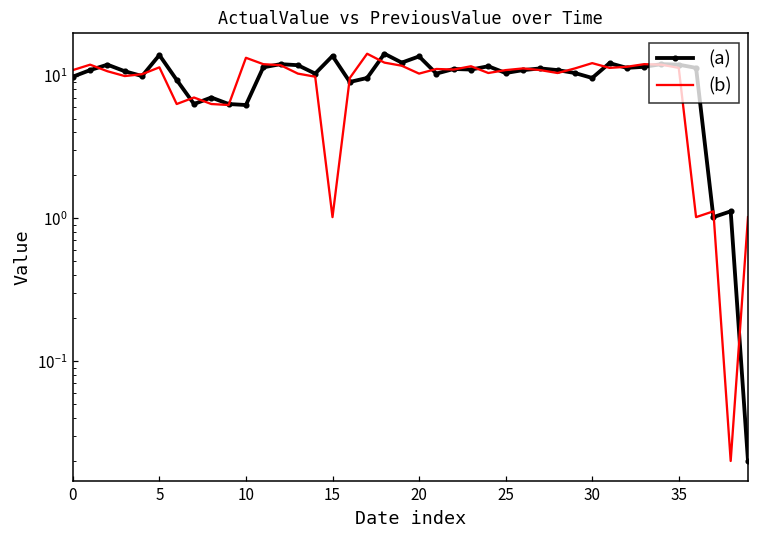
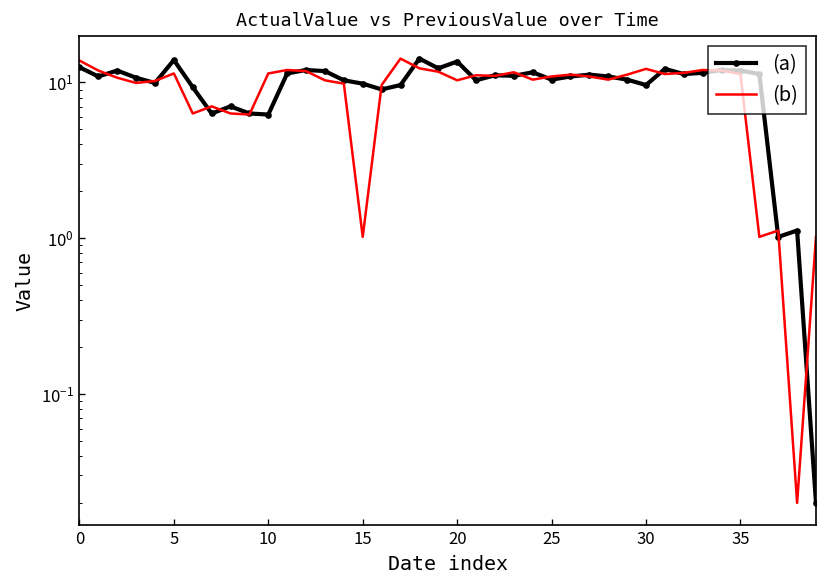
(a), 0: 10 -> 13
(b), 0: 11 -> 14
(b), 10: 13 -> 11
(a), 15: 14 -> 10
